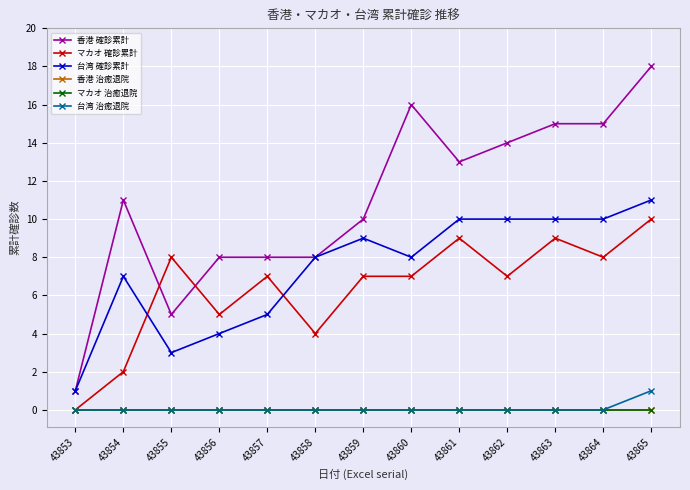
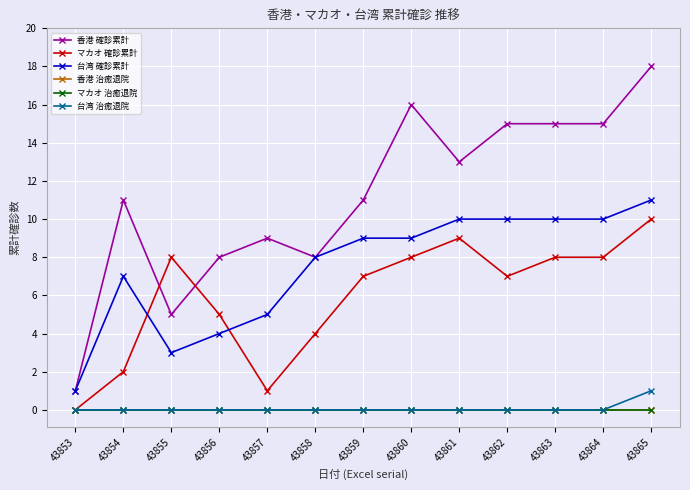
香港 確診累計, 43857: 8 -> 9
マカオ 確診累計, 43857: 7 -> 1
香港 確診累計, 43859: 10 -> 11
マカオ 確診累計, 43860: 7 -> 8
台湾 確診累計, 43860: 8 -> 9
香港 確診累計, 43862: 14 -> 15
マカオ 確診累計, 43863: 9 -> 8
